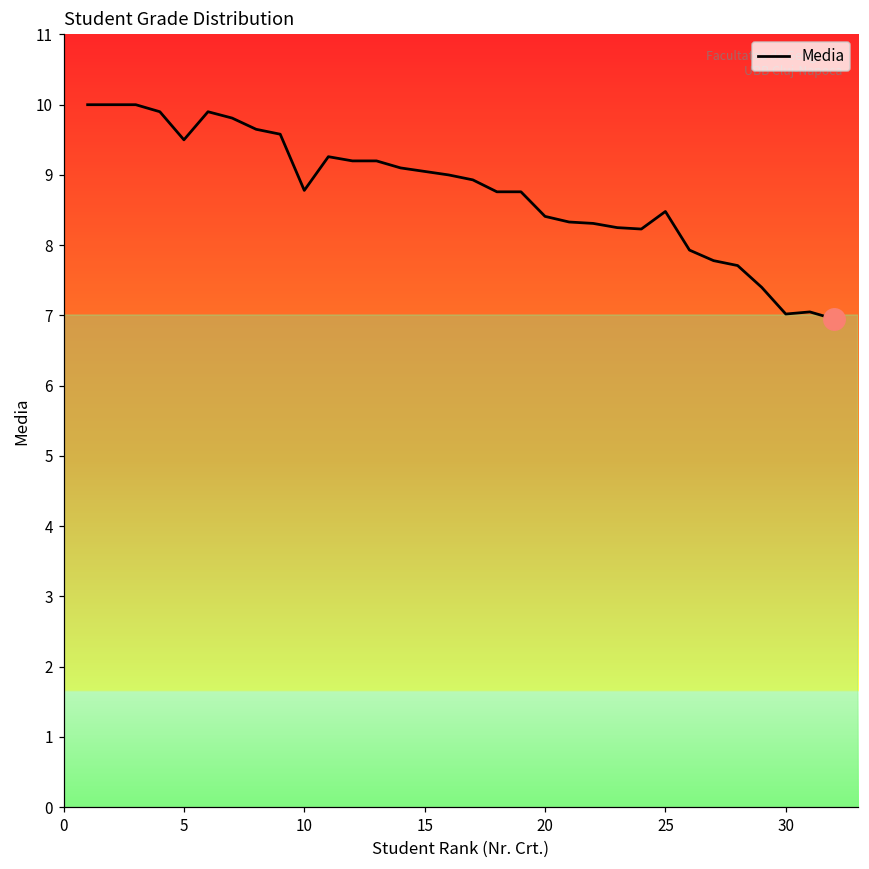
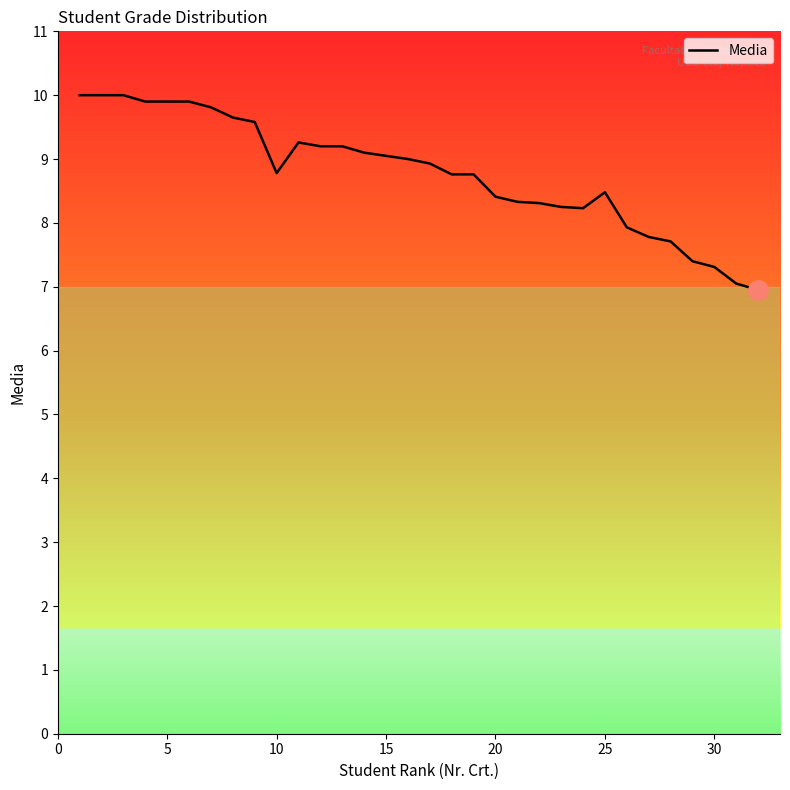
Media, 5: 9.5 -> 9.9
Media, 30: 7.0 -> 7.3
